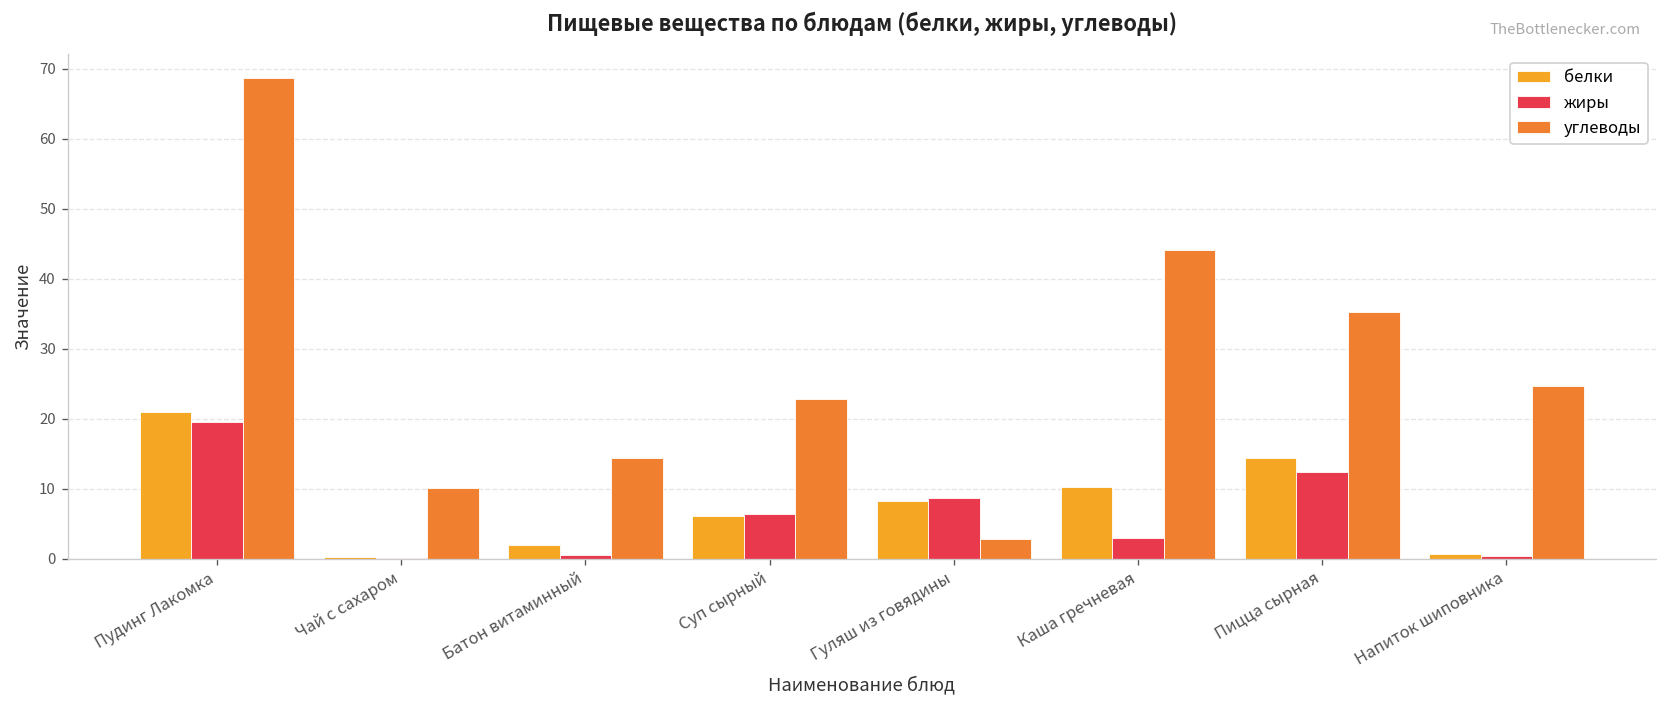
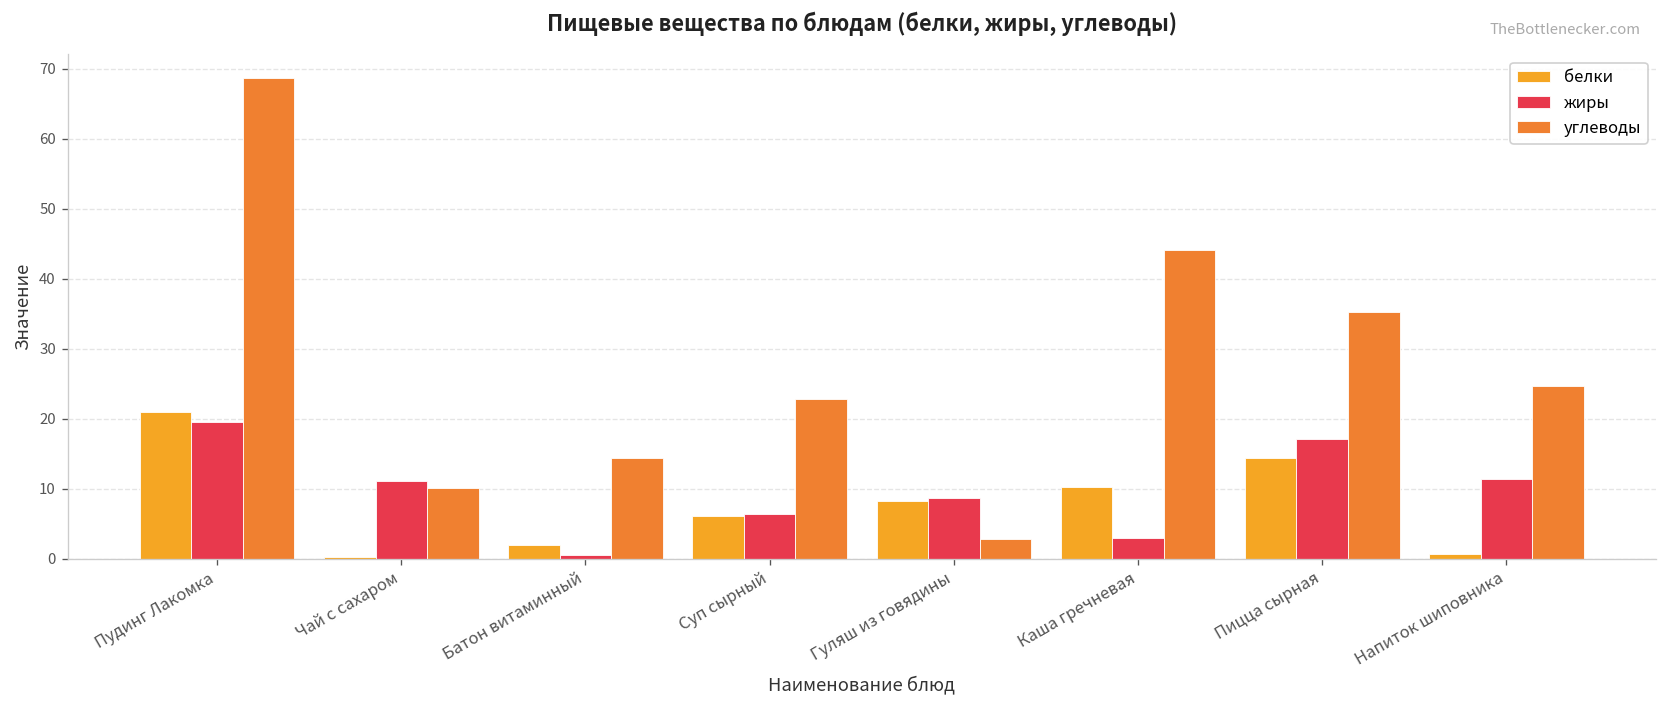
жиры, Чай с сахаром: 0 -> 11
жиры, Пицца сырная: 12 -> 17
жиры, Напиток шиповника: 0 -> 11
